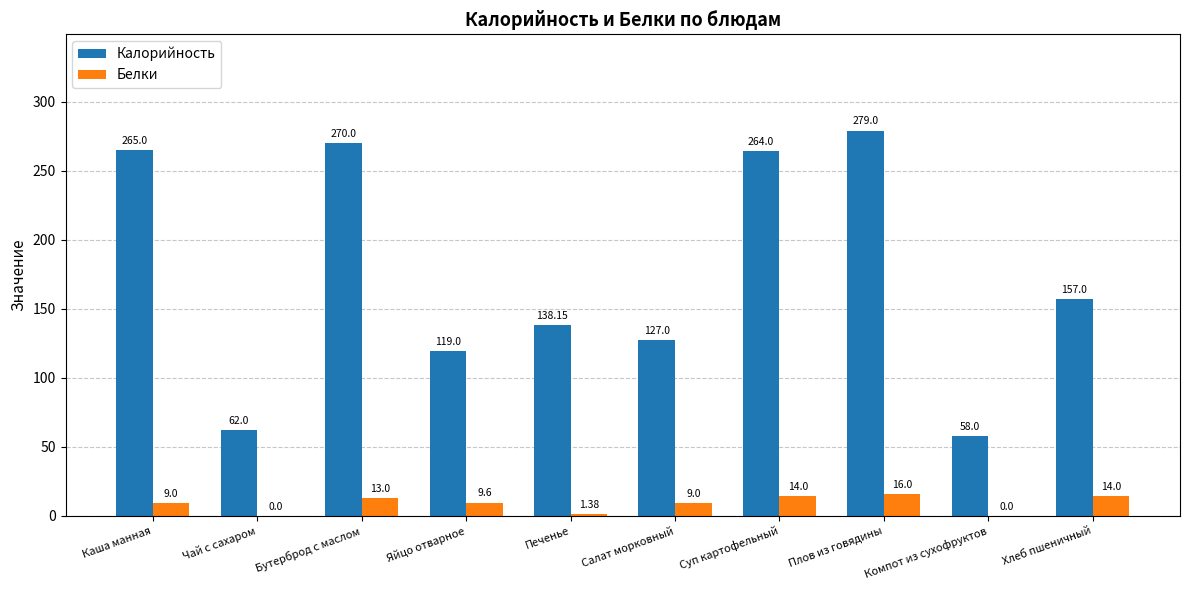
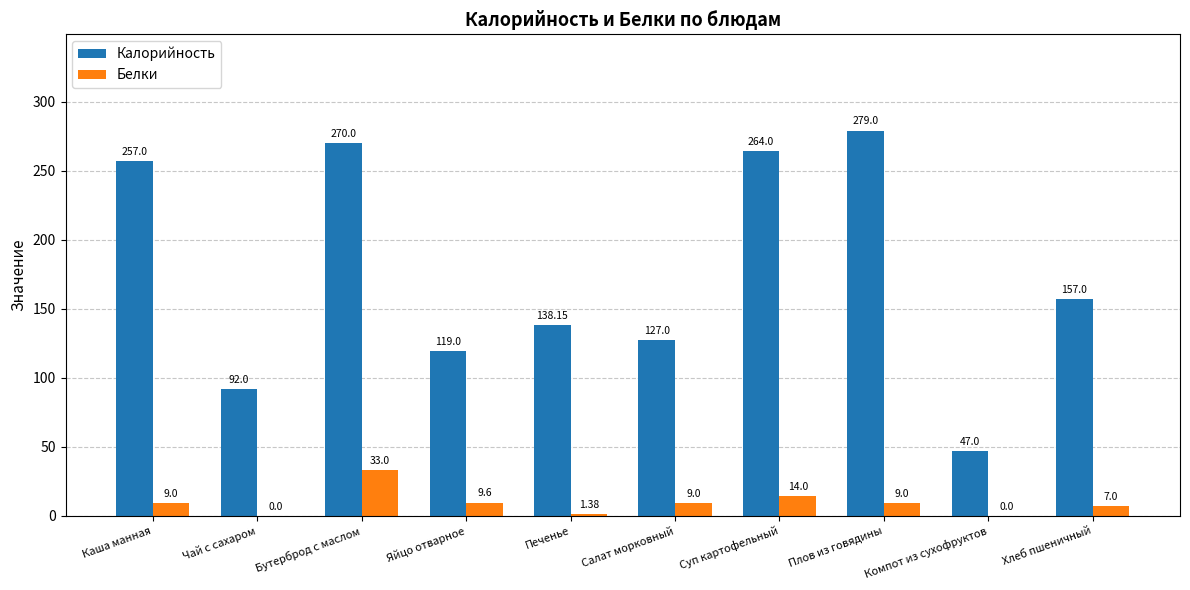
Калорийность, Каша манная: 265.0 -> 257.0
Калорийность, Чай с сахаром: 62.0 -> 92.0
Белки, Бутерброд с маслом: 13.0 -> 33.0
Белки, Плов из говядины: 16.0 -> 9.0
Калорийность, Компот из сухофруктов: 58.0 -> 47.0
Белки, Хлеб пшеничный: 14.0 -> 7.0
